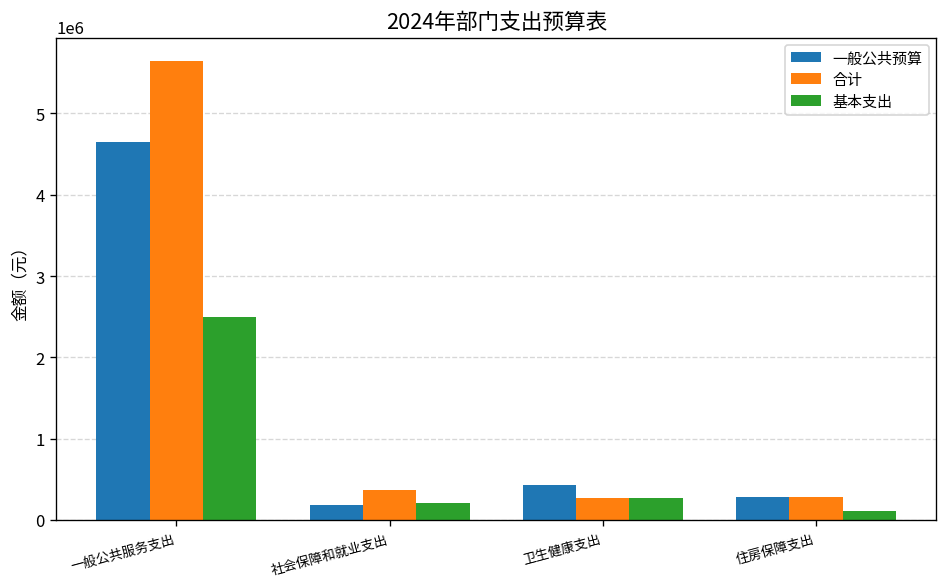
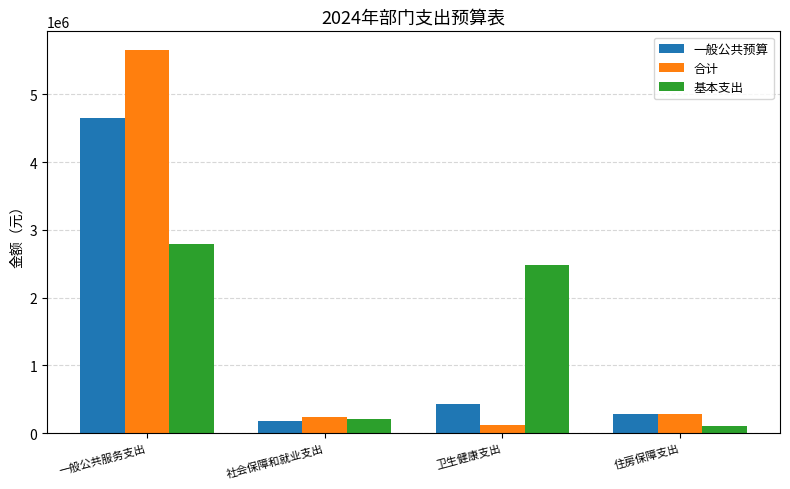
基本支出, 一般公共服务支出: 2500000 -> 2800000
合计, 社会保障和就业支出: 400000 -> 200000
合计, 卫生健康支出: 300000 -> 100000
基本支出, 卫生健康支出: 300000 -> 2500000
